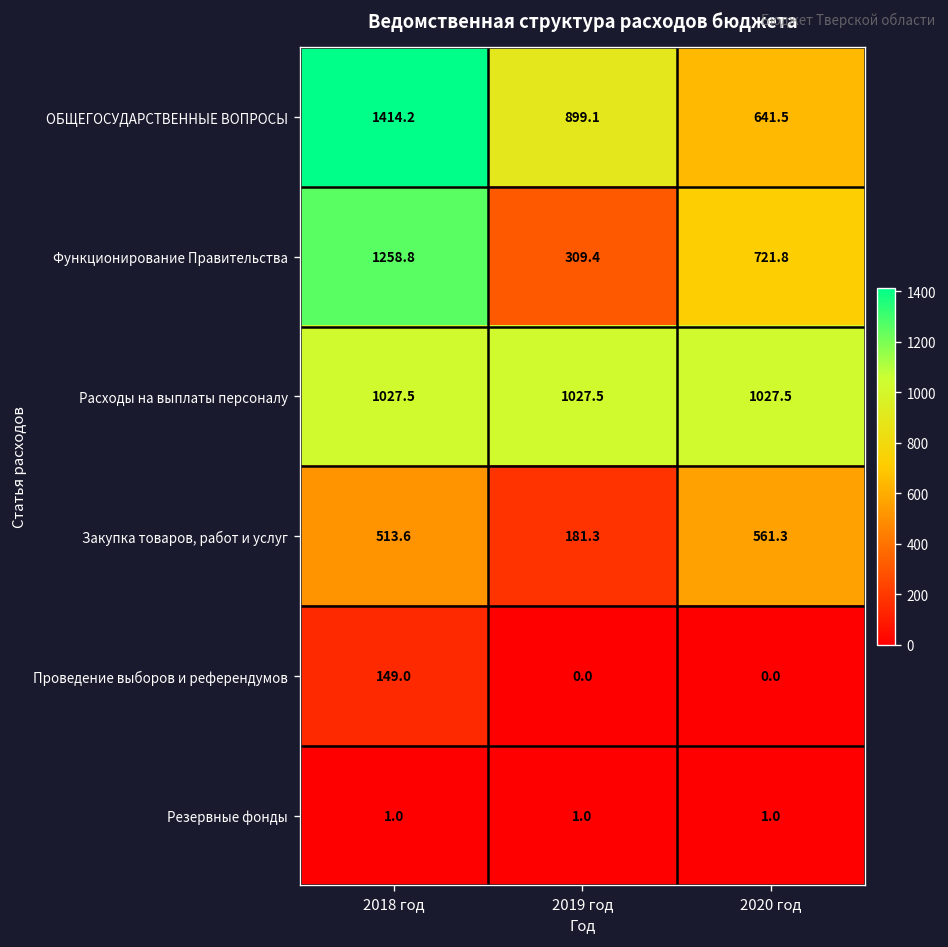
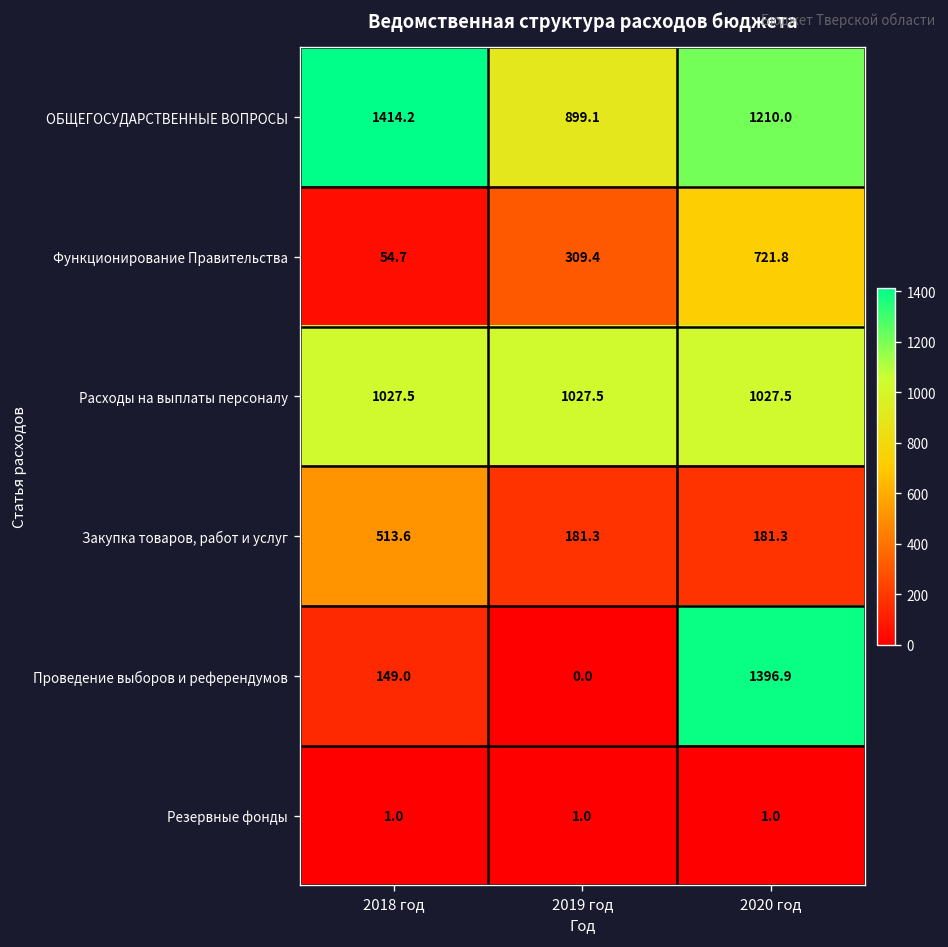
ОБЩЕГОСУДАРСТВЕННЫЕ ВОПРОСЫ, 2020 год: 641.5 -> 1210.0
Функционирование Правительства, 2018 год: 1258.8 -> 54.7
Закупка товаров, работ и услуг, 2020 год: 561.3 -> 181.3
Проведение выборов и референдумов, 2020 год: 0.0 -> 1396.9
